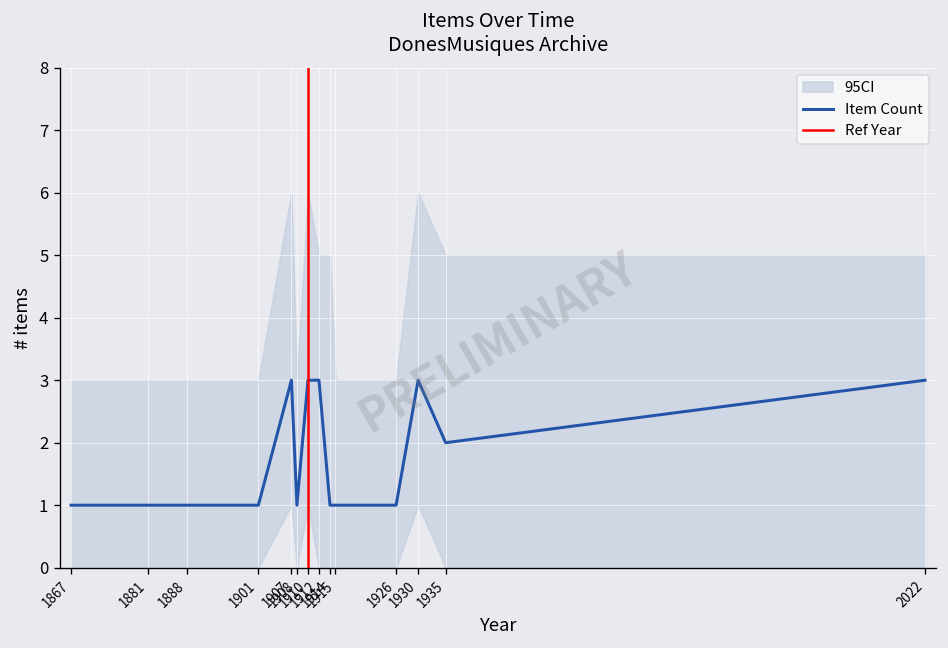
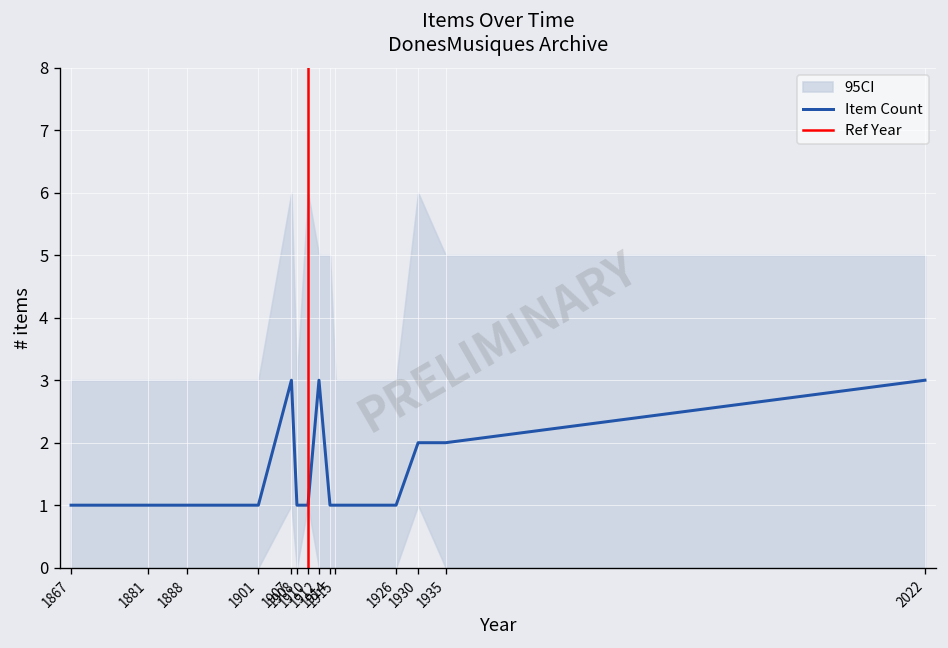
Item Count, 1910: 3 -> 1
Item Count, 1930: 3 -> 2
